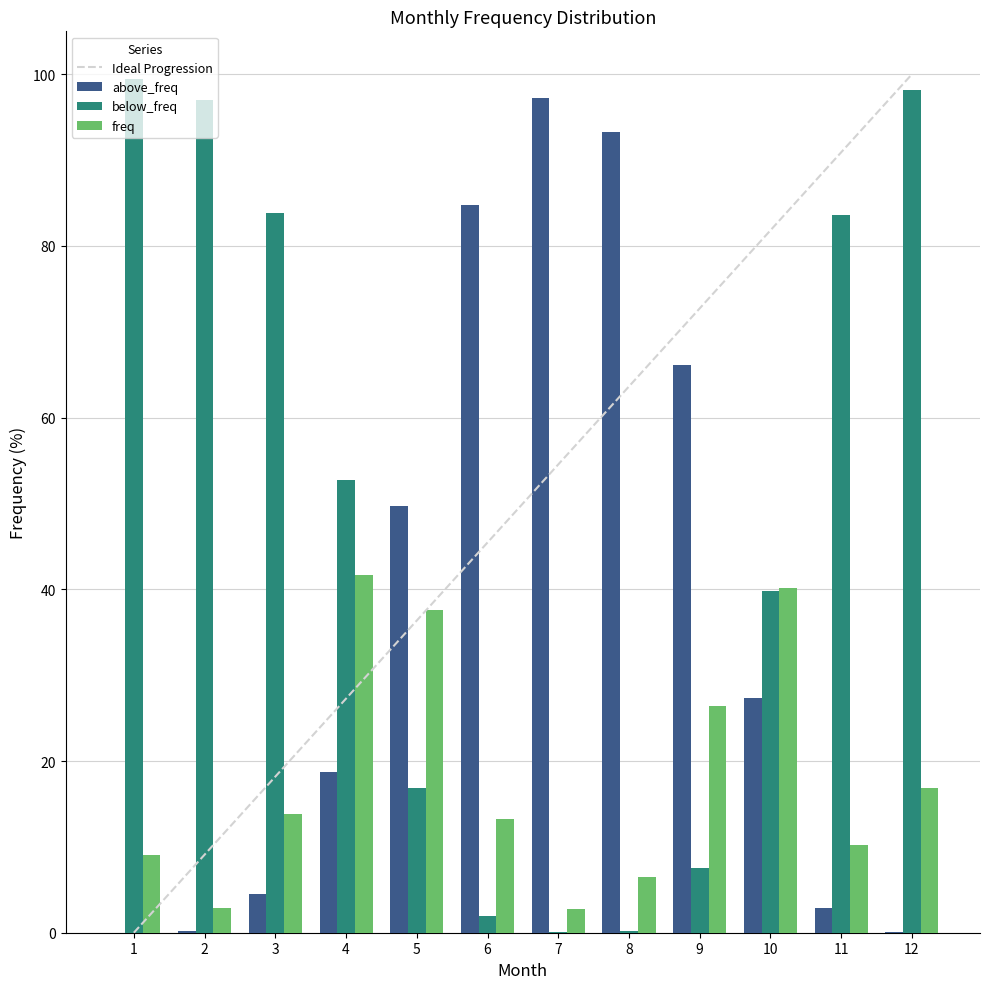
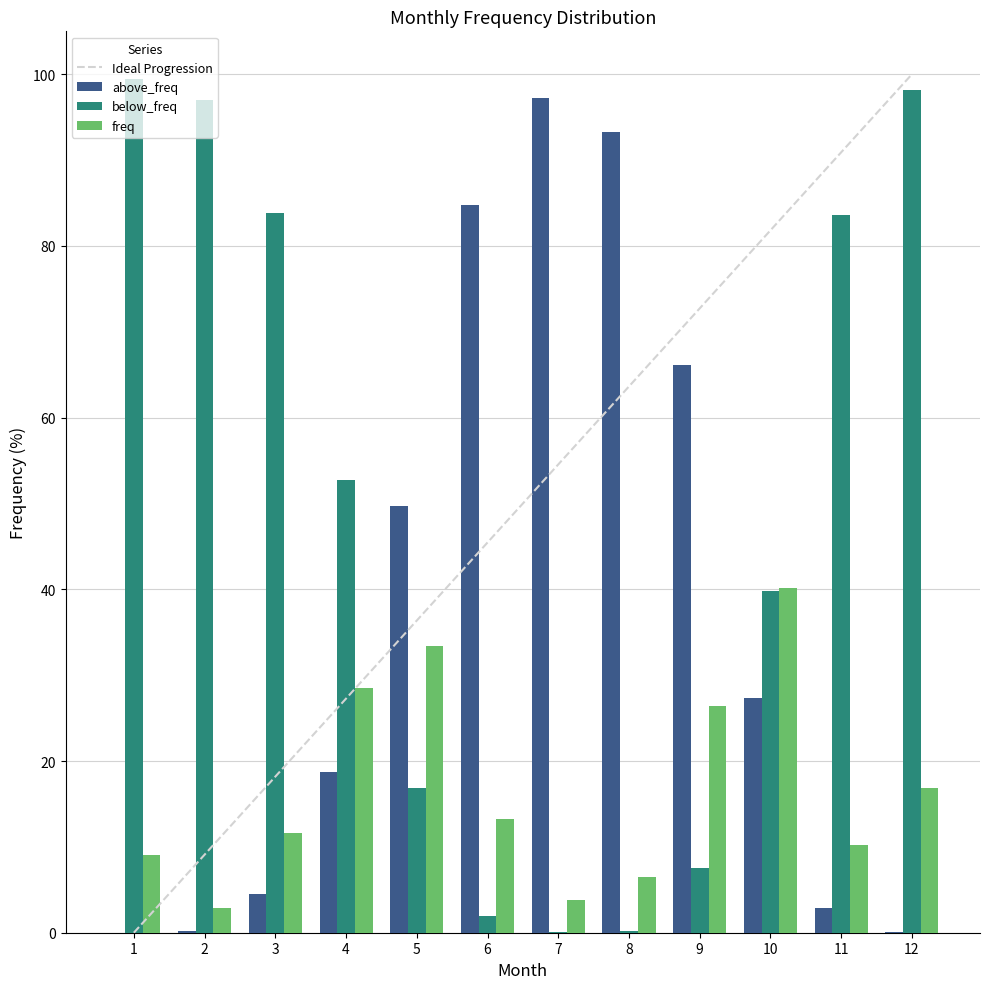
freq, 3: 14 -> 12
freq, 4: 42 -> 29
freq, 5: 38 -> 33
freq, 7: 3 -> 4
